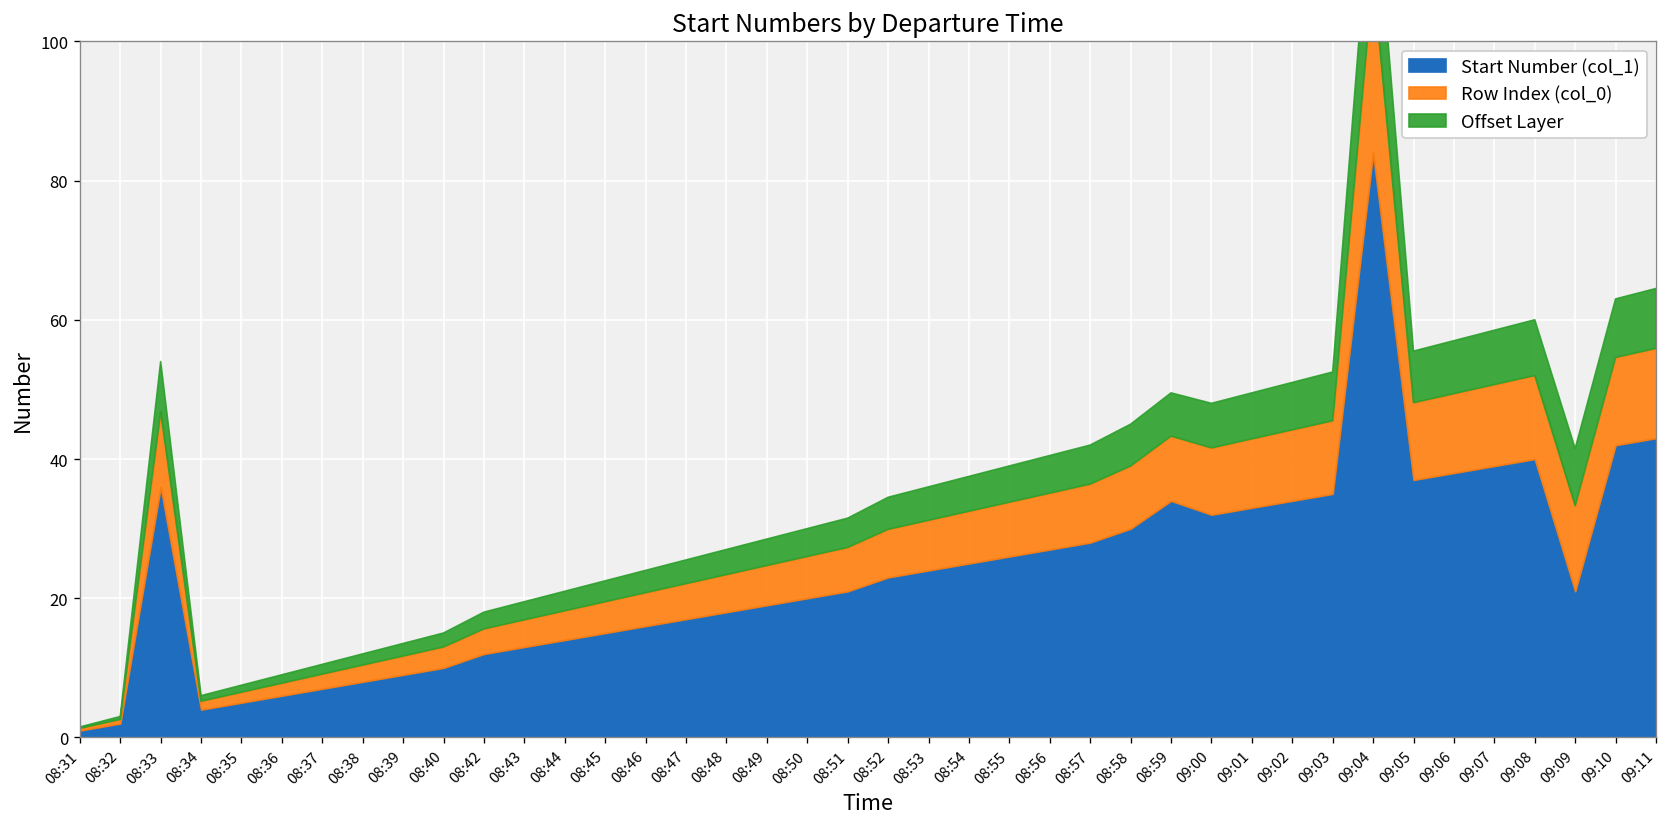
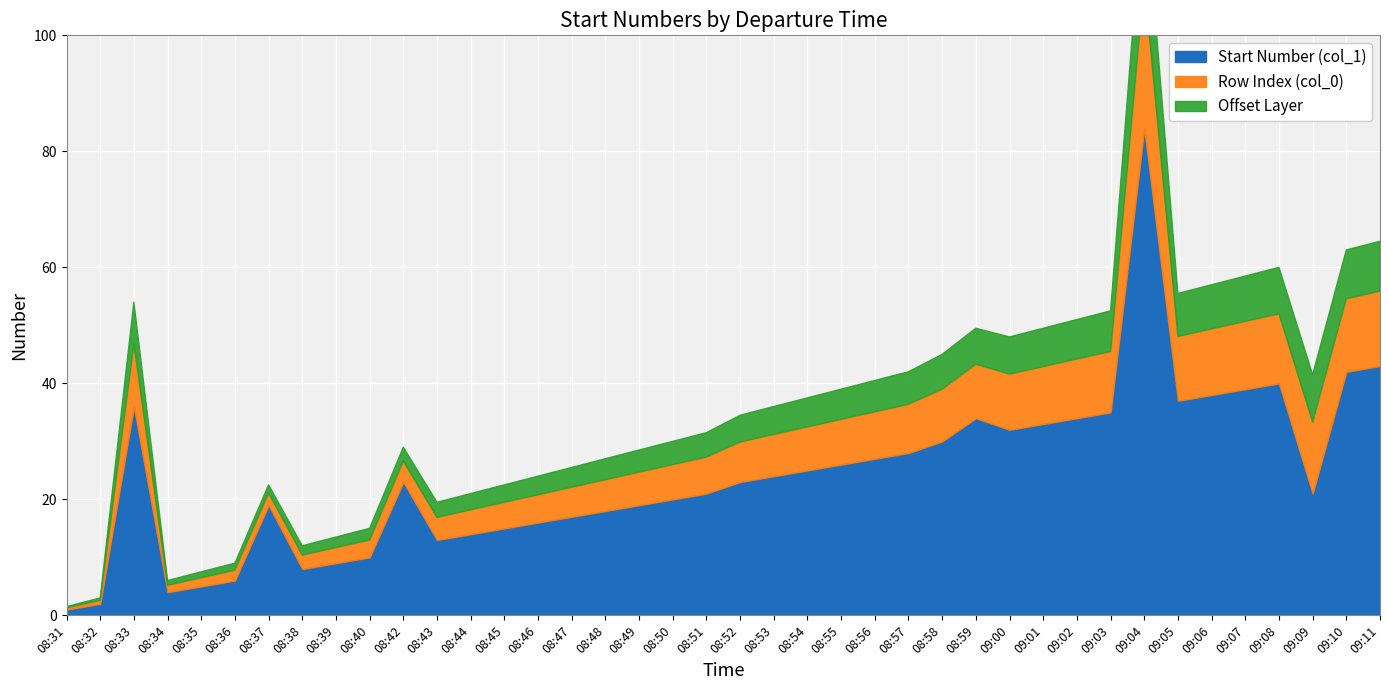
Start Number (col_1), 08:37: 7 -> 19
Start Number (col_1), 08:42: 12 -> 23
